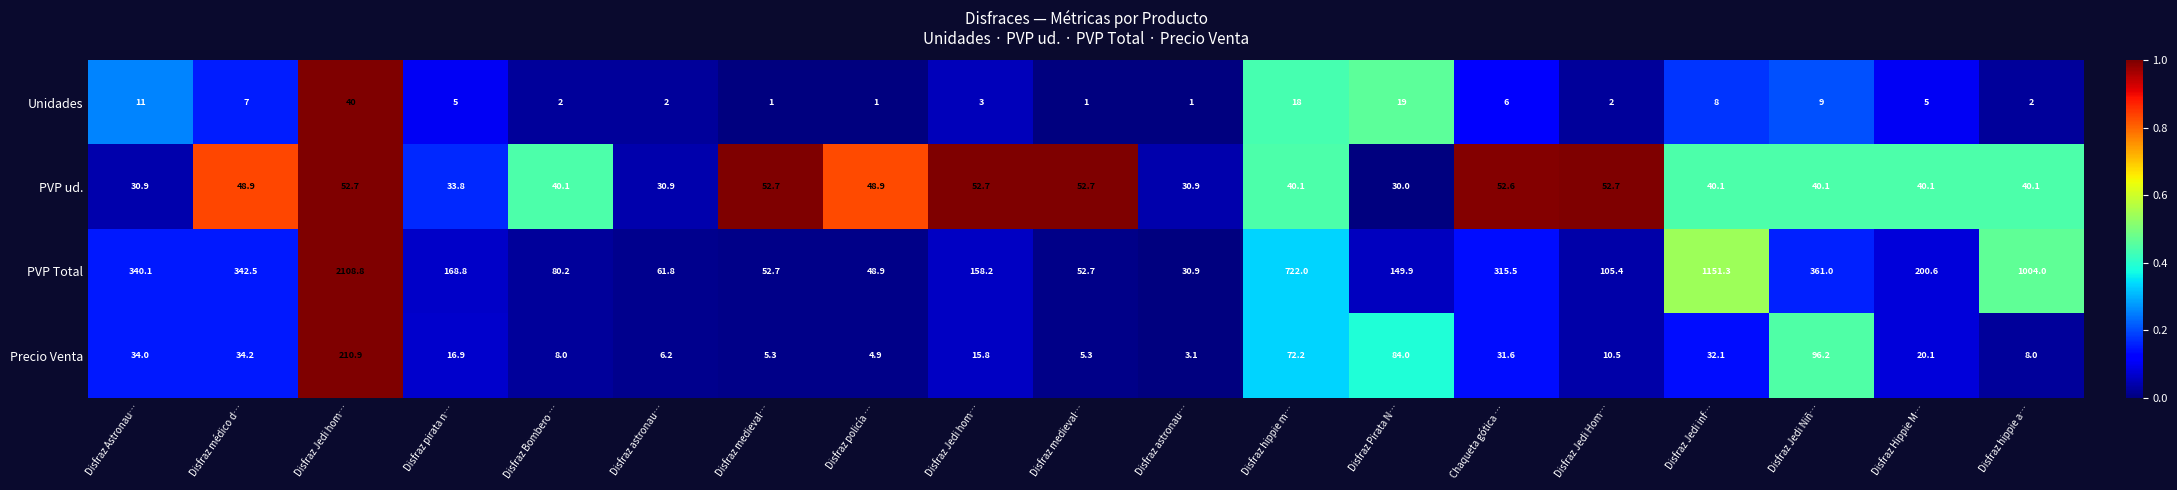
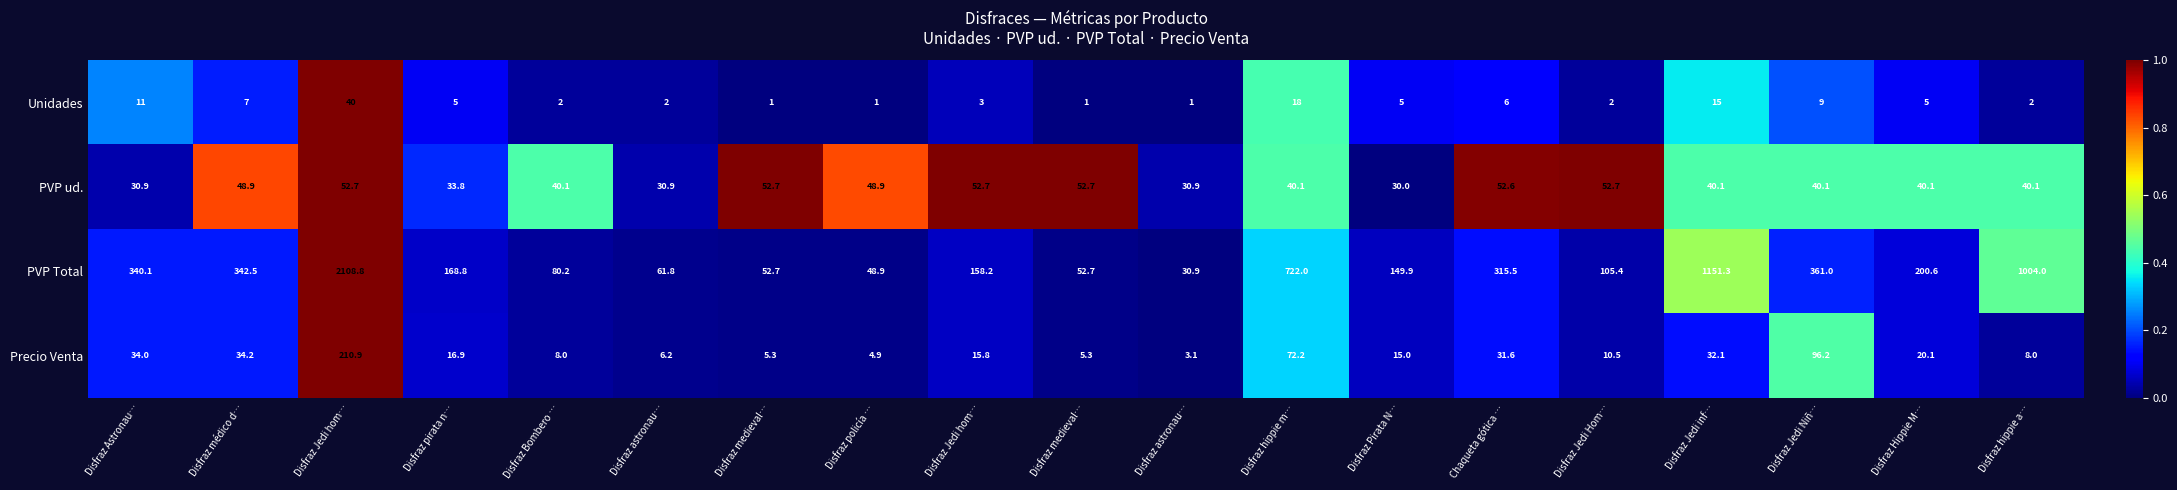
Unidades, Disfraz Pirata N…: 19 -> 5
Unidades, Disfraz Jedi inf…: 8 -> 15
Precio Venta, Disfraz Pirata N…: 84.0 -> 15.0
